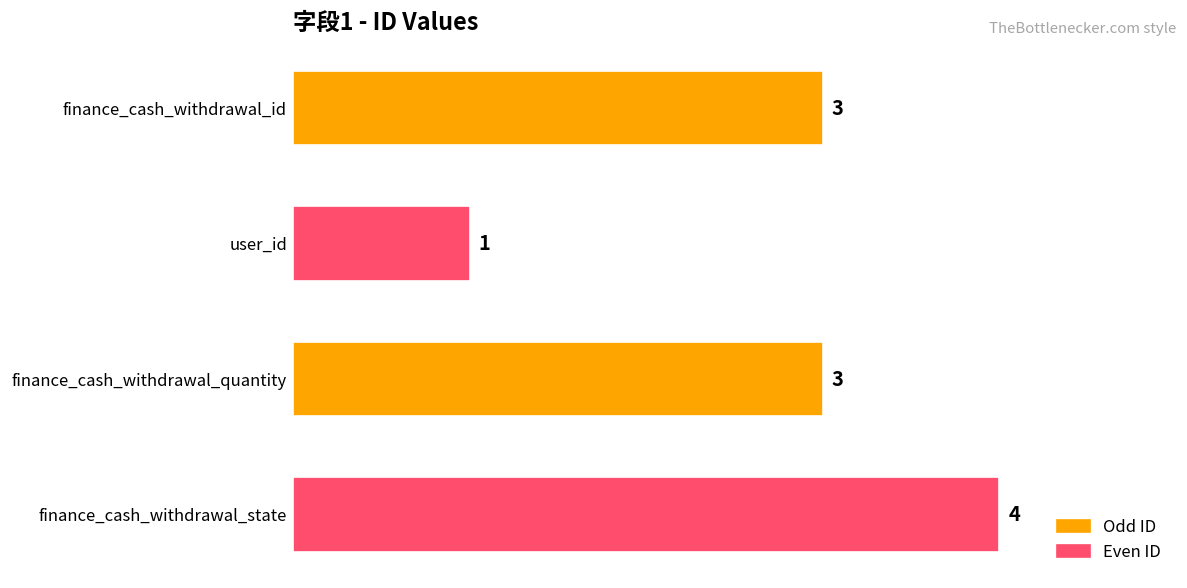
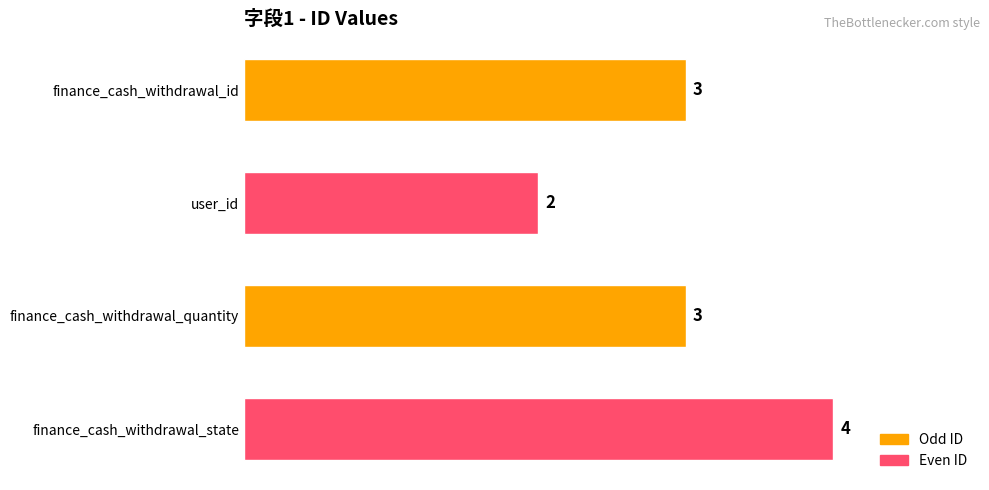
user_id: 1 -> 2
